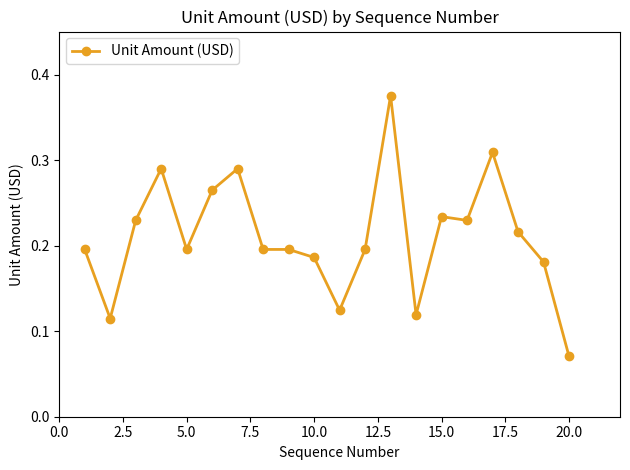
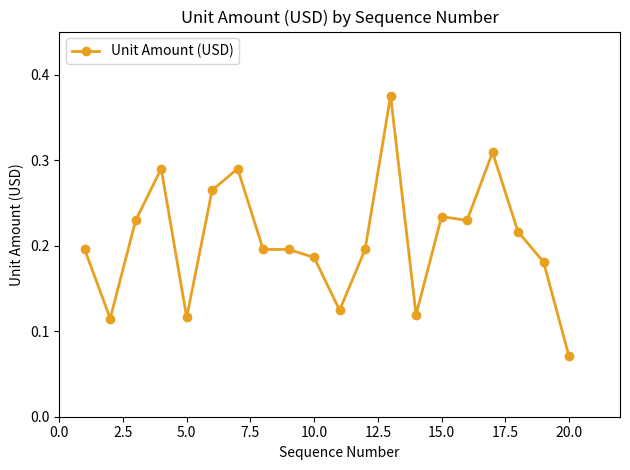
5.0: 0.20 -> 0.12
